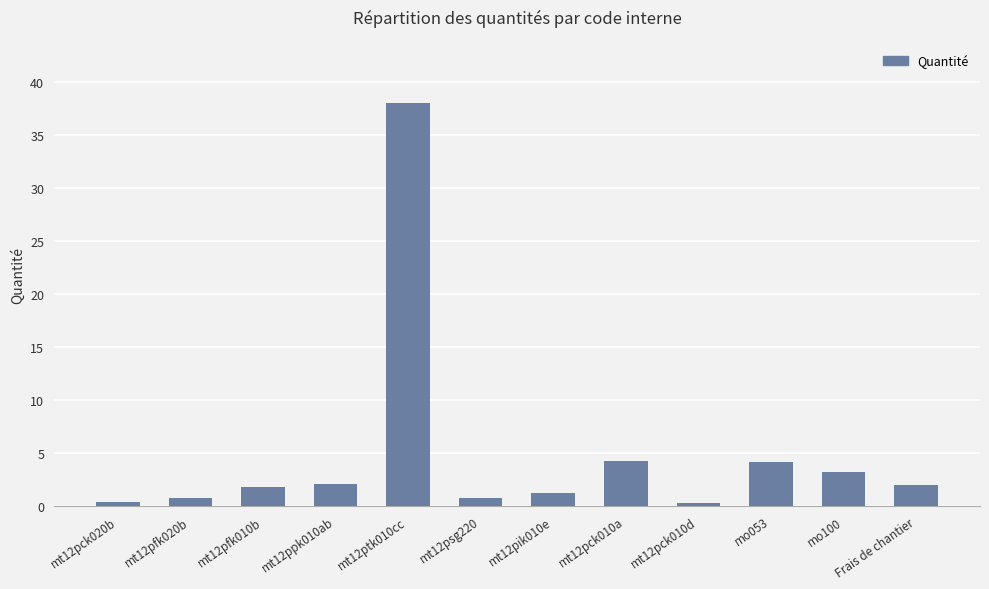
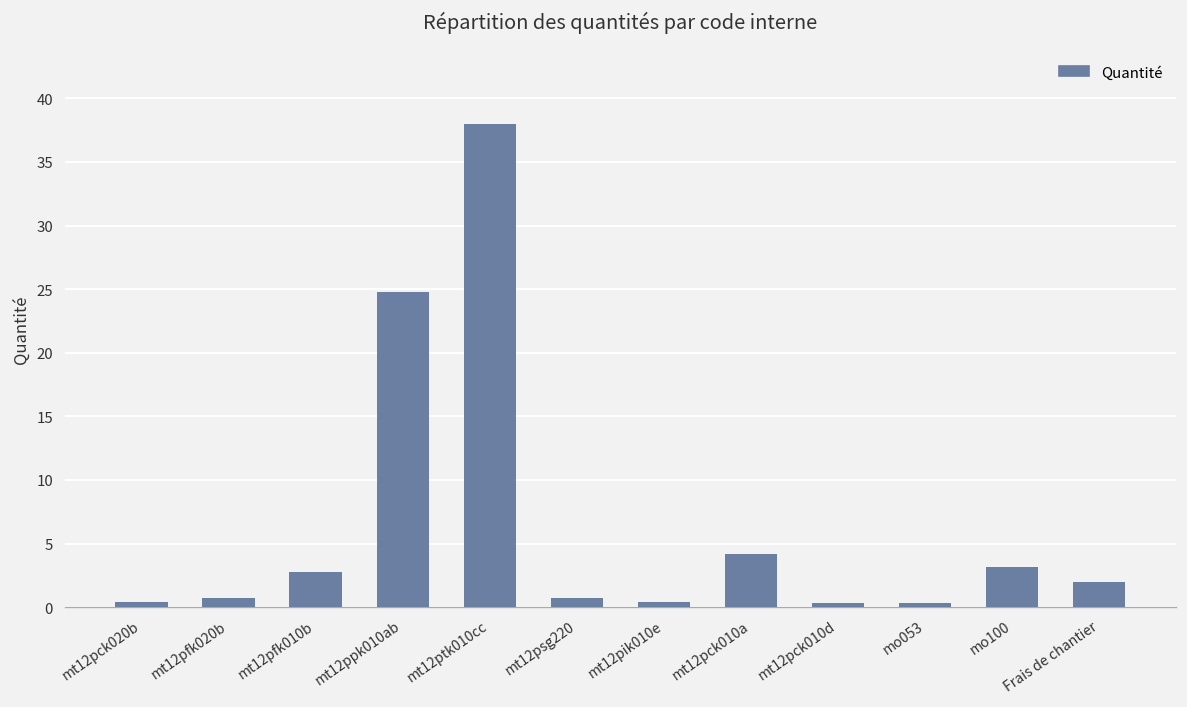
mt12pfk010b: 1.8 -> 2.8
mt12ppk010ab: 2.1 -> 24.8
mt12pik010e: 1.2 -> 0.4
mo053: 4.1 -> 0.3
